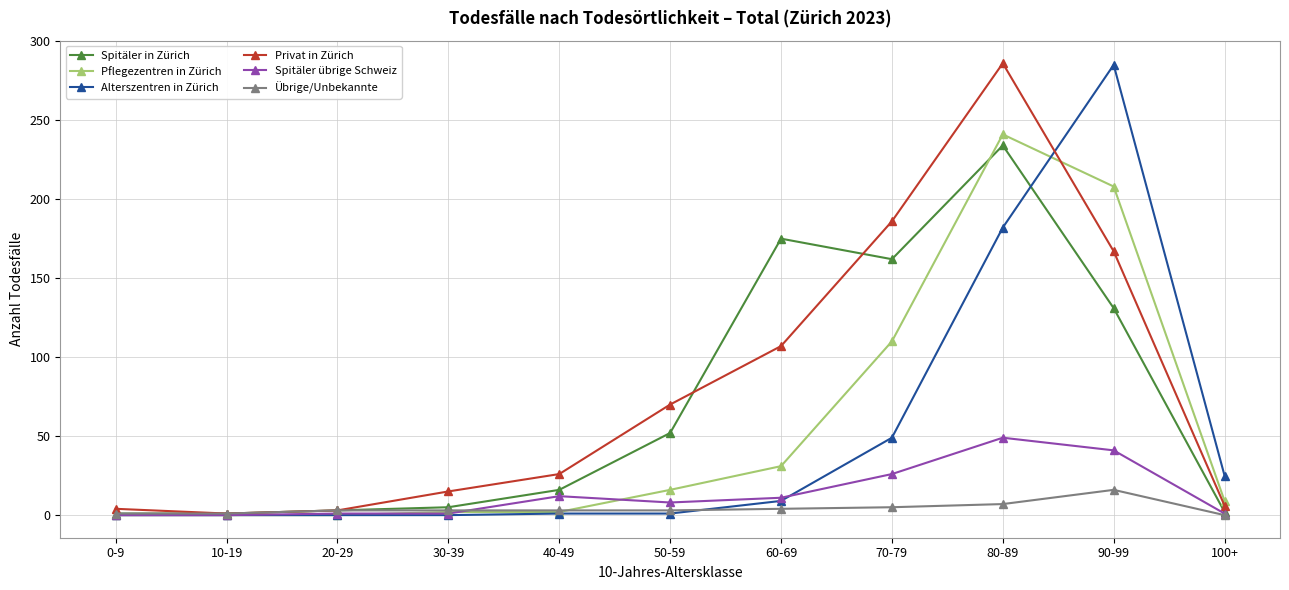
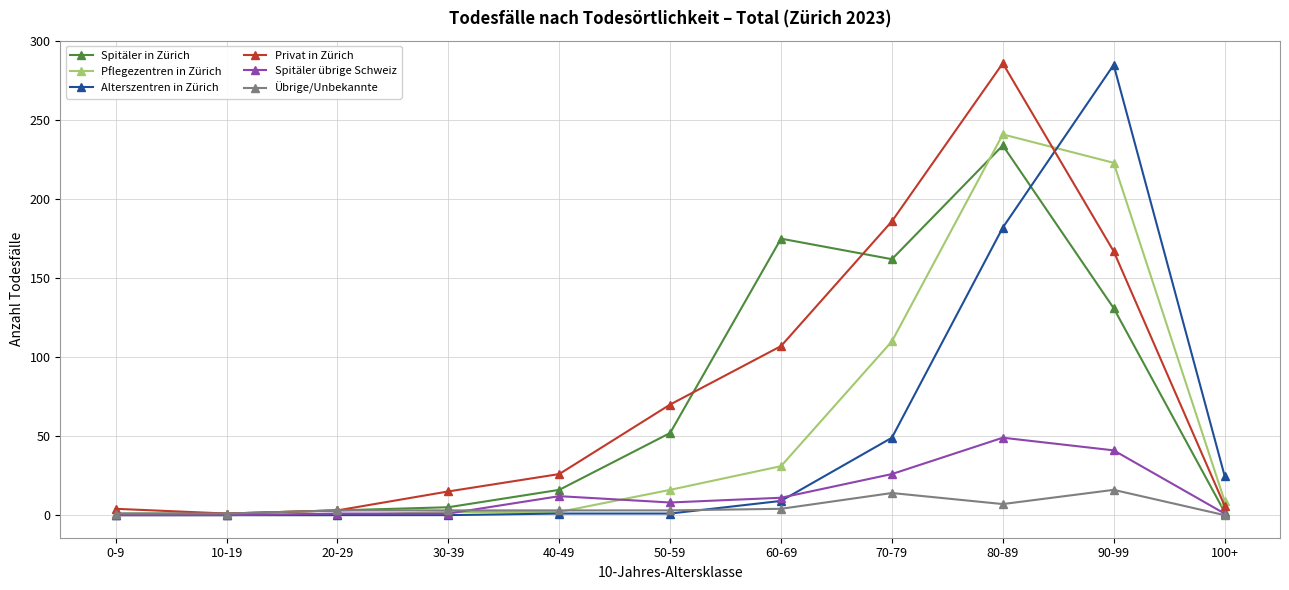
Übrige/Unbekannte, 70-79: 5 -> 14
Pflegezentren in Zürich, 90-99: 208 -> 223
